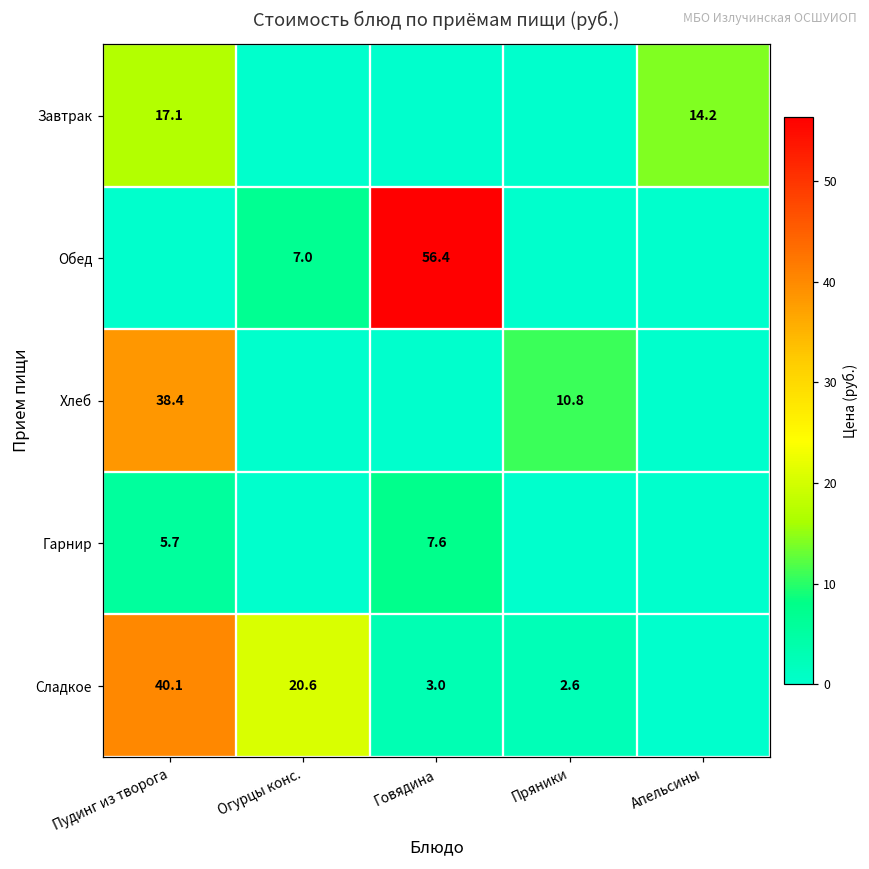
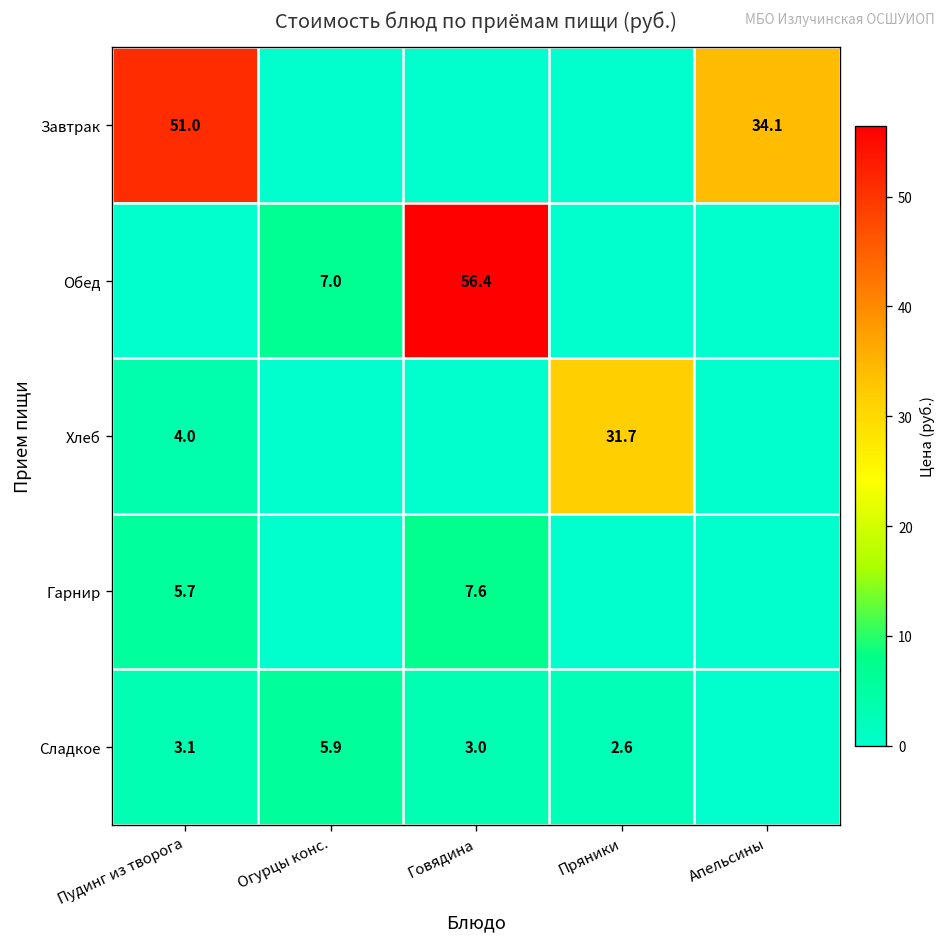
Завтрак, Пудинг из творога: 17.1 -> 51.0
Завтрак, Апельсины: 14.2 -> 34.1
Хлеб, Пудинг из творога: 38.4 -> 4.0
Хлеб, Пряники: 10.8 -> 31.7
Сладкое, Пудинг из творога: 40.1 -> 3.1
Сладкое, Огурцы конс.: 20.6 -> 5.9
